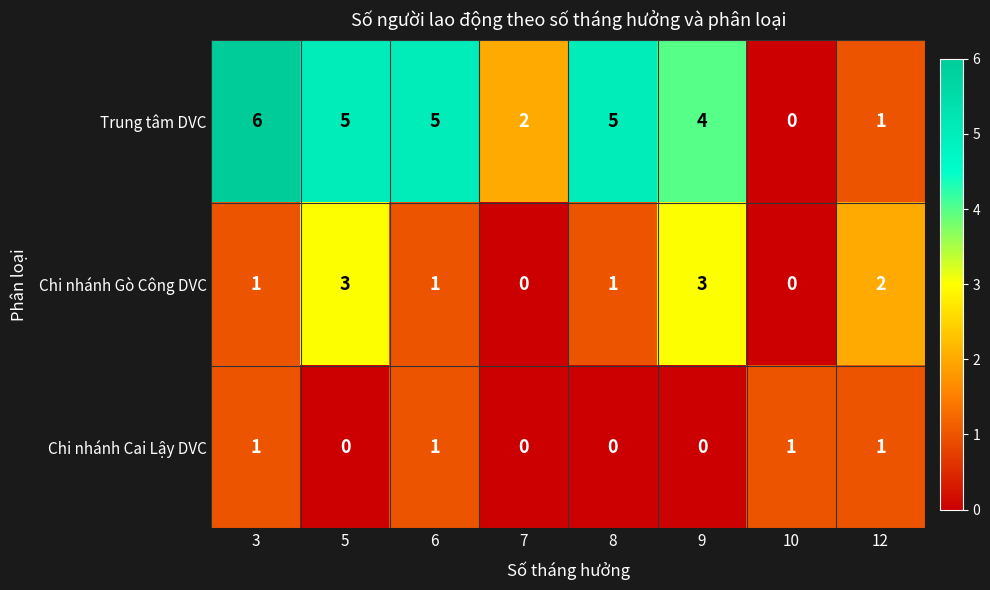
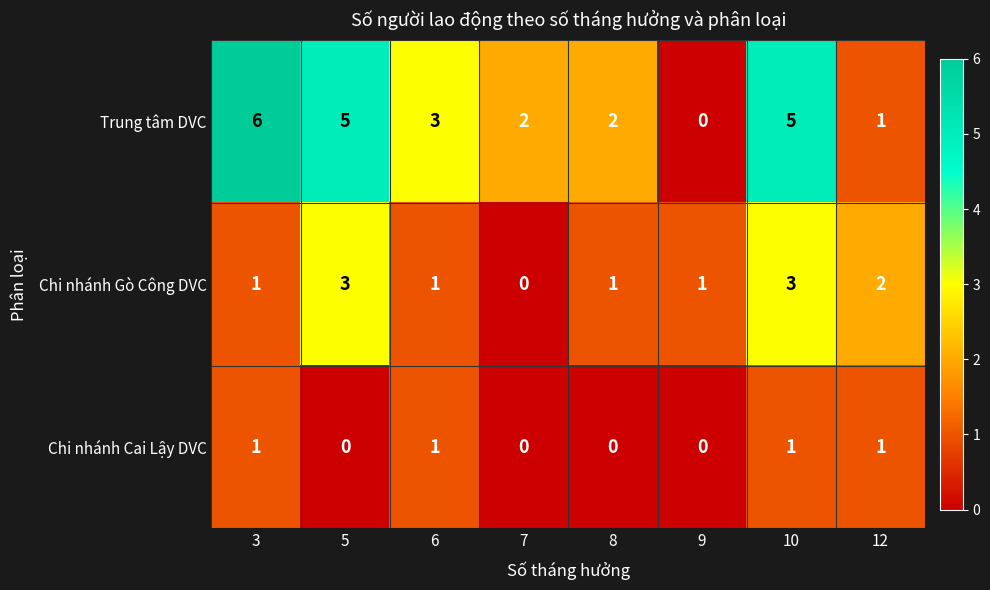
Trung tâm DVC, 6: 5 -> 3
Trung tâm DVC, 8: 5 -> 2
Trung tâm DVC, 9: 4 -> 0
Trung tâm DVC, 10: 0 -> 5
Chi nhánh Gò Công DVC, 9: 3 -> 1
Chi nhánh Gò Công DVC, 10: 0 -> 3
